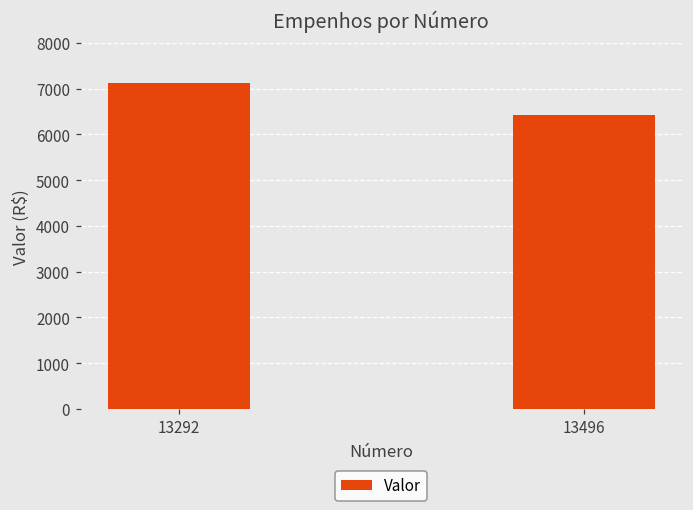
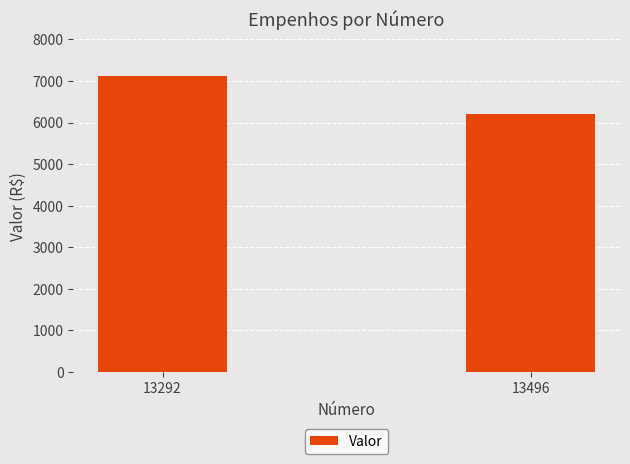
13496: 6400 -> 6200
